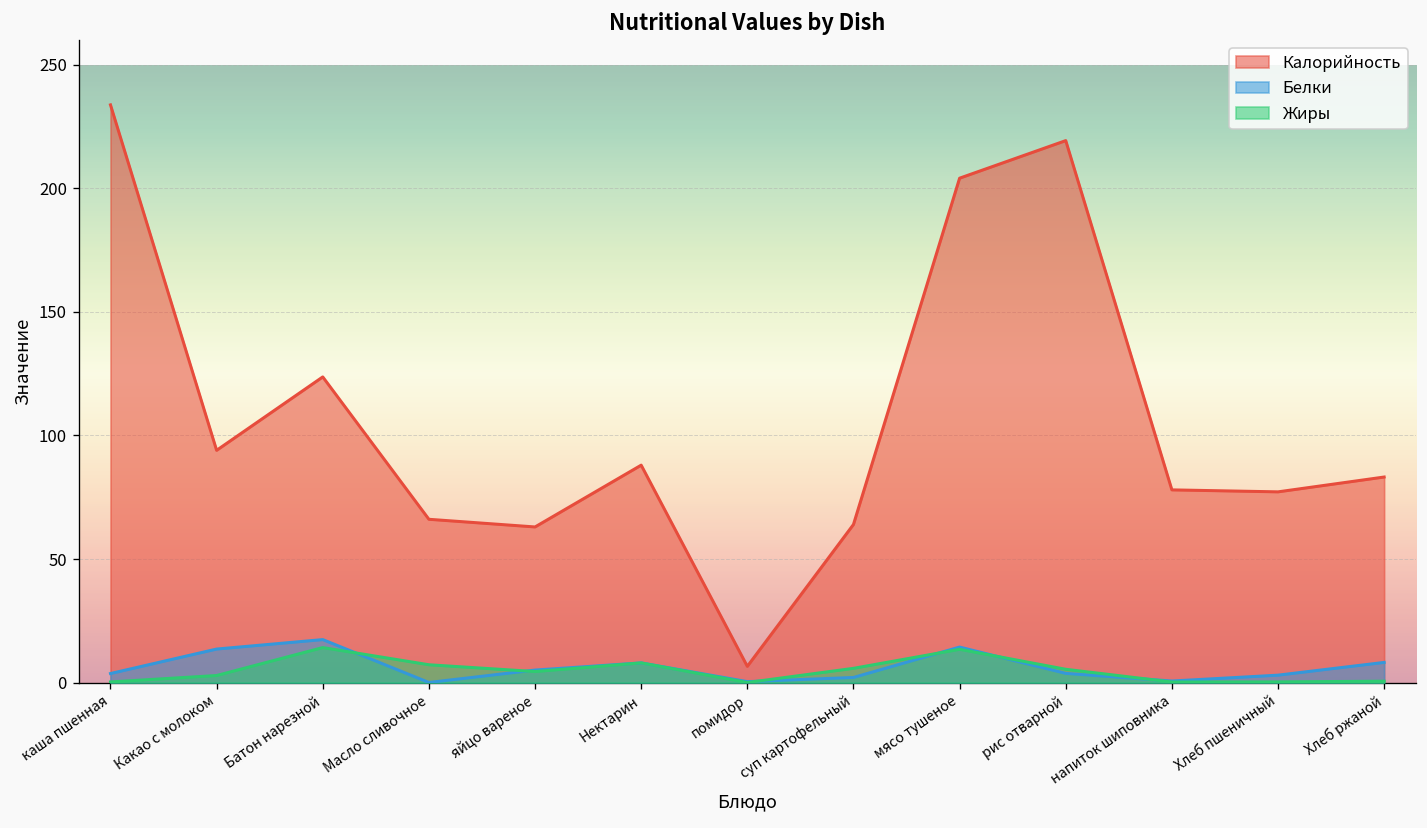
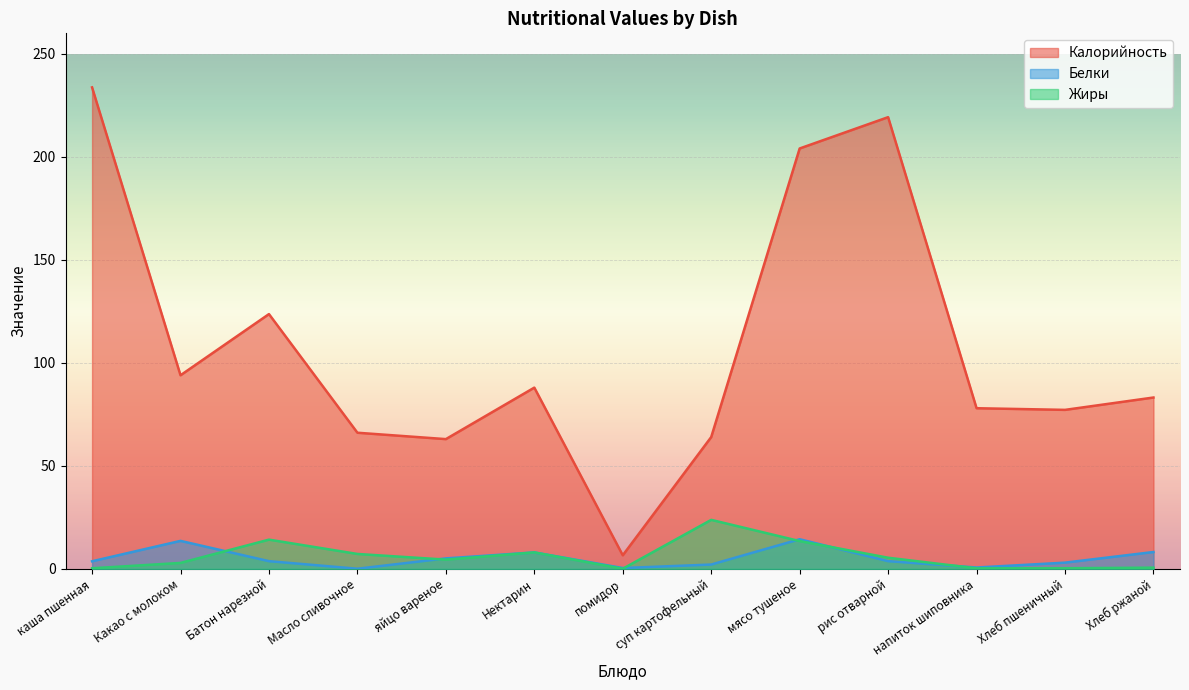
Белки, Батон нарезной: 17 -> 4
Жиры, суп картофельный: 6 -> 24
